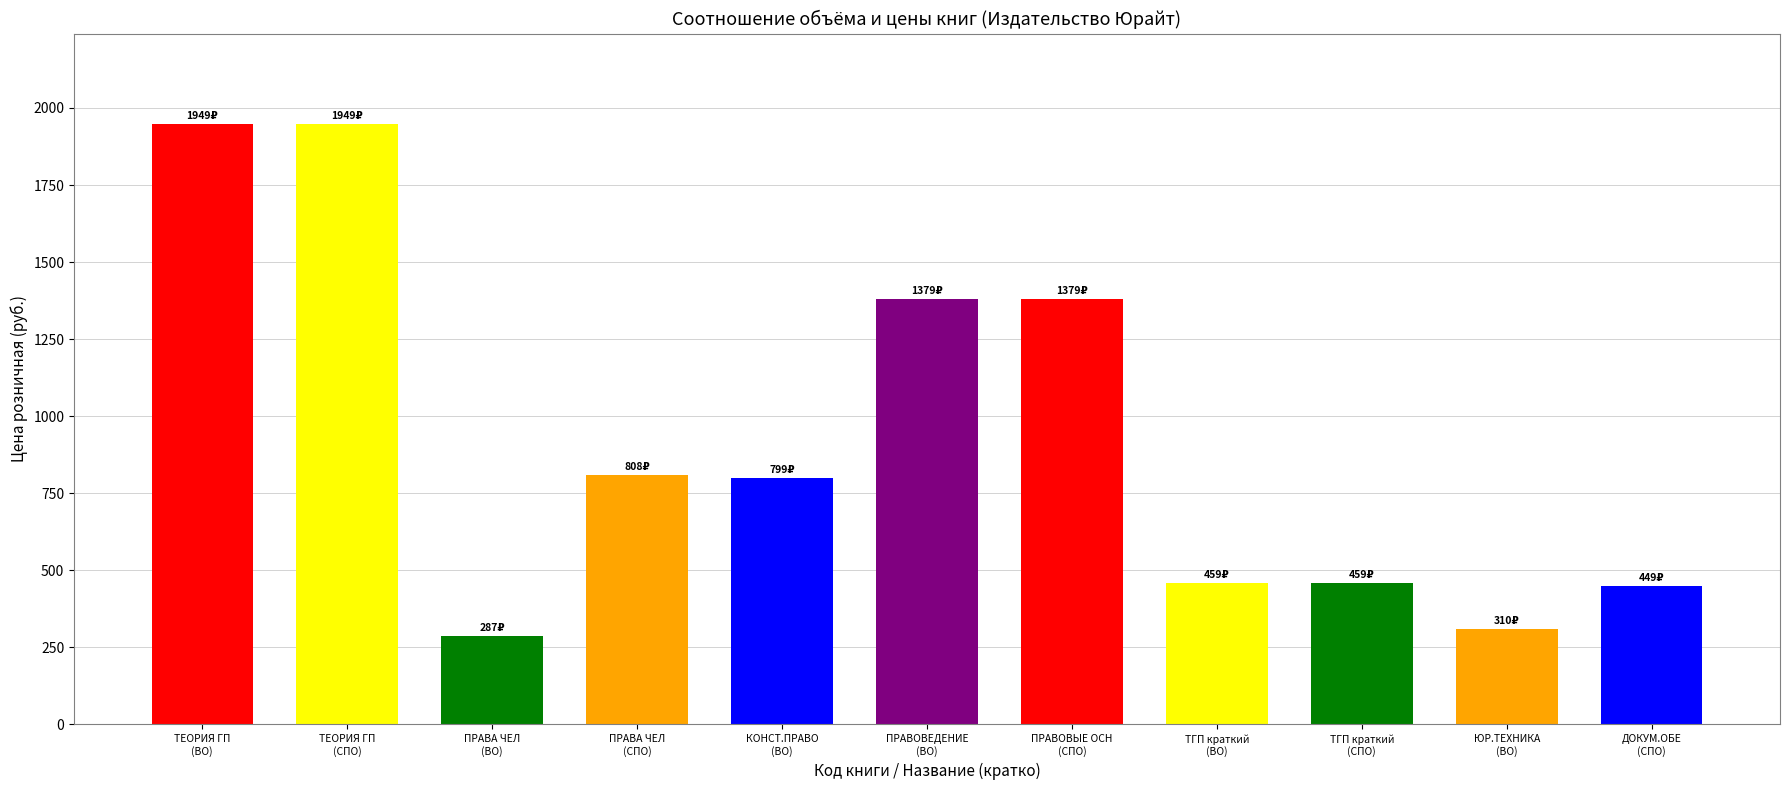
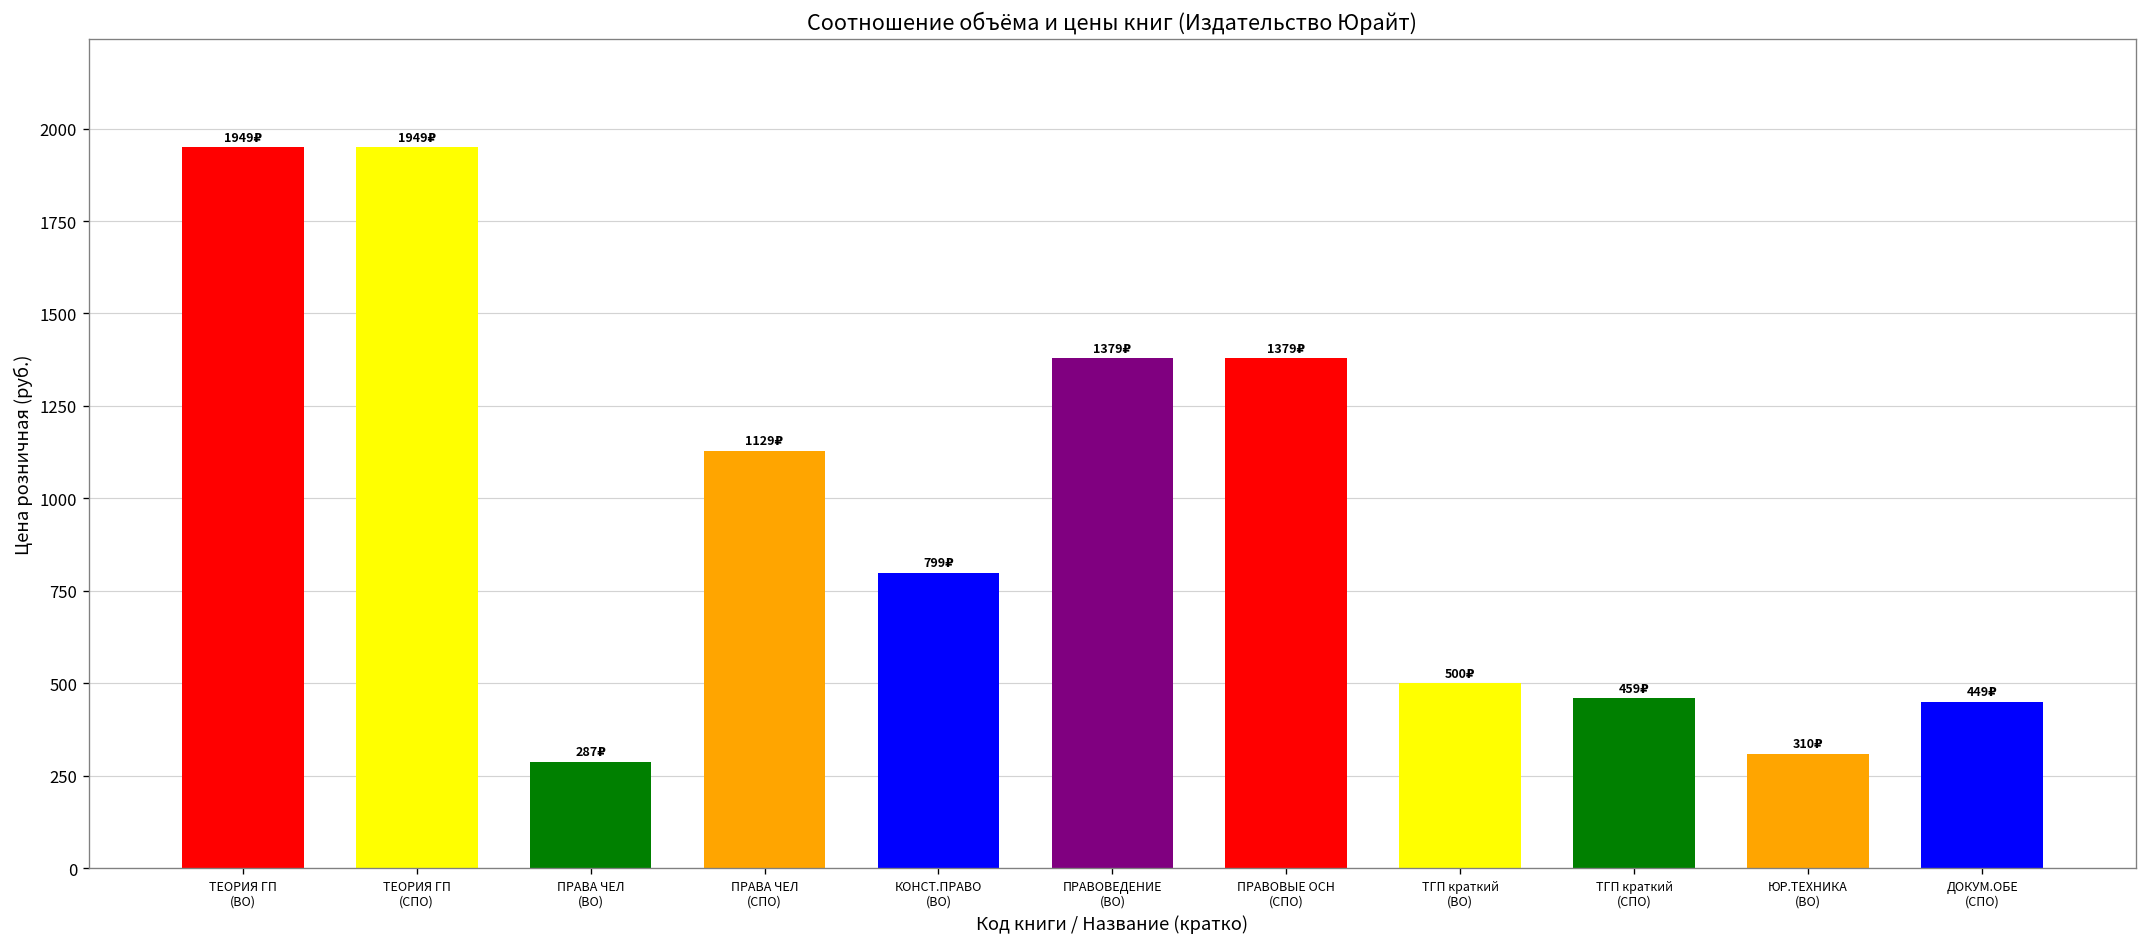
ПРАВА ЧЕЛ (СПО): 808₽ -> 1129₽
ТГП краткий (ВО): 459₽ -> 500₽
